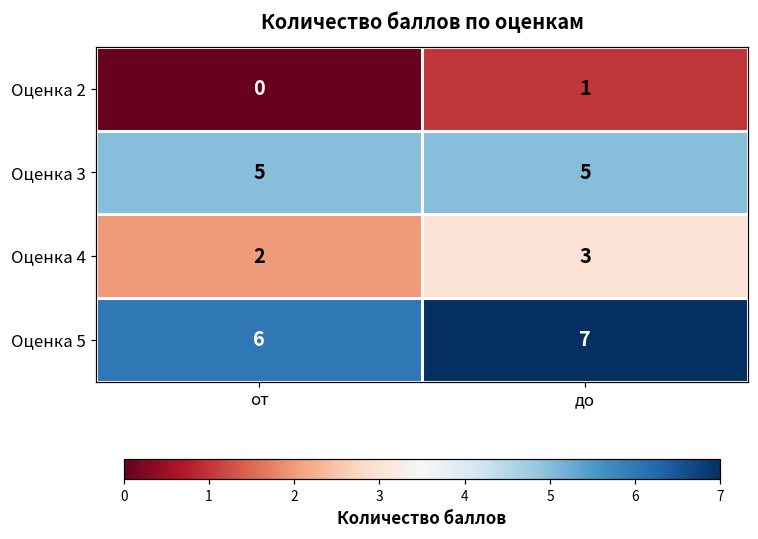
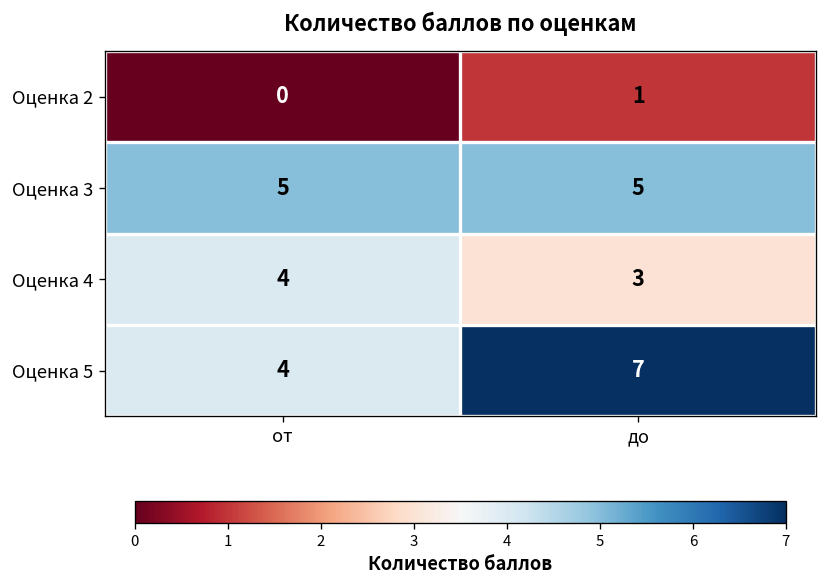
Оценка 4, от: 2 -> 4
Оценка 5, от: 6 -> 4
